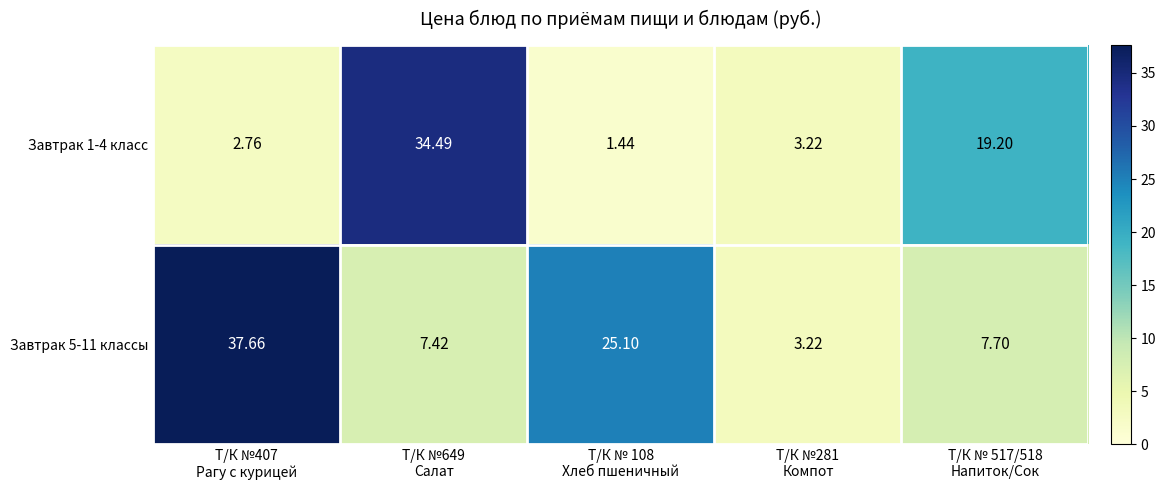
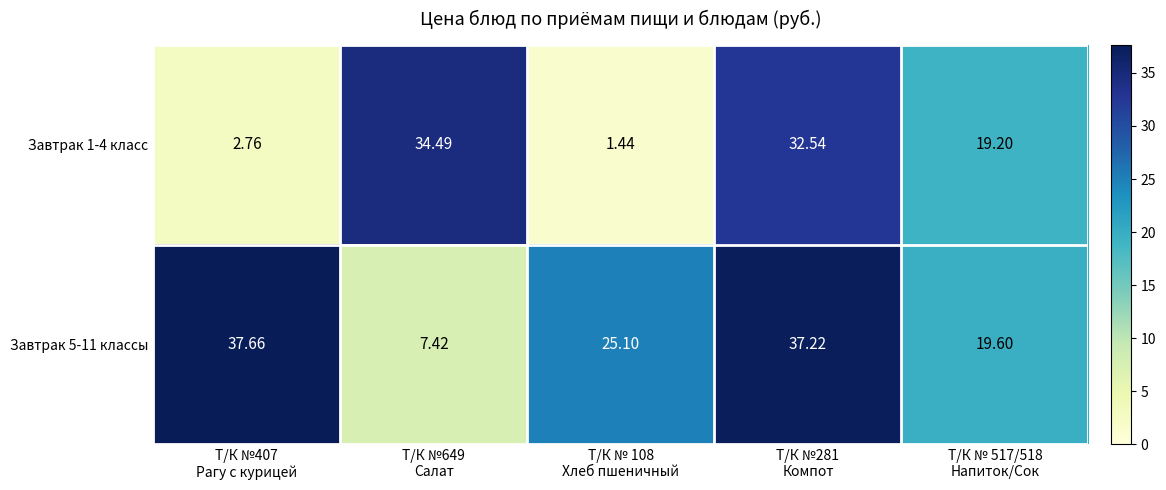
Завтрак 1-4 класс, Т/К №281 Компот: 3.22 -> 32.54
Завтрак 5-11 классы, Т/К №281 Компот: 3.22 -> 37.22
Завтрак 5-11 классы, Т/К № 517/518 Напиток/Сок: 7.70 -> 19.60
